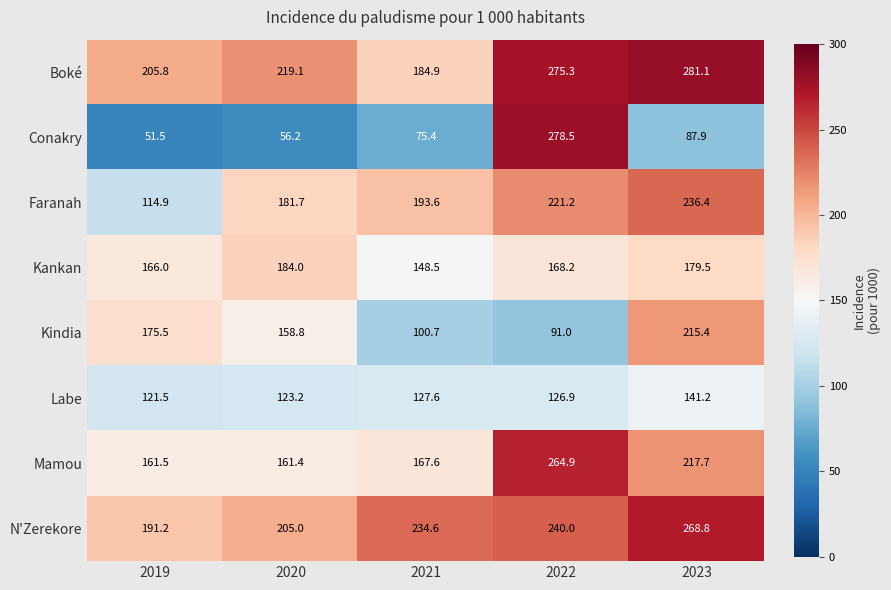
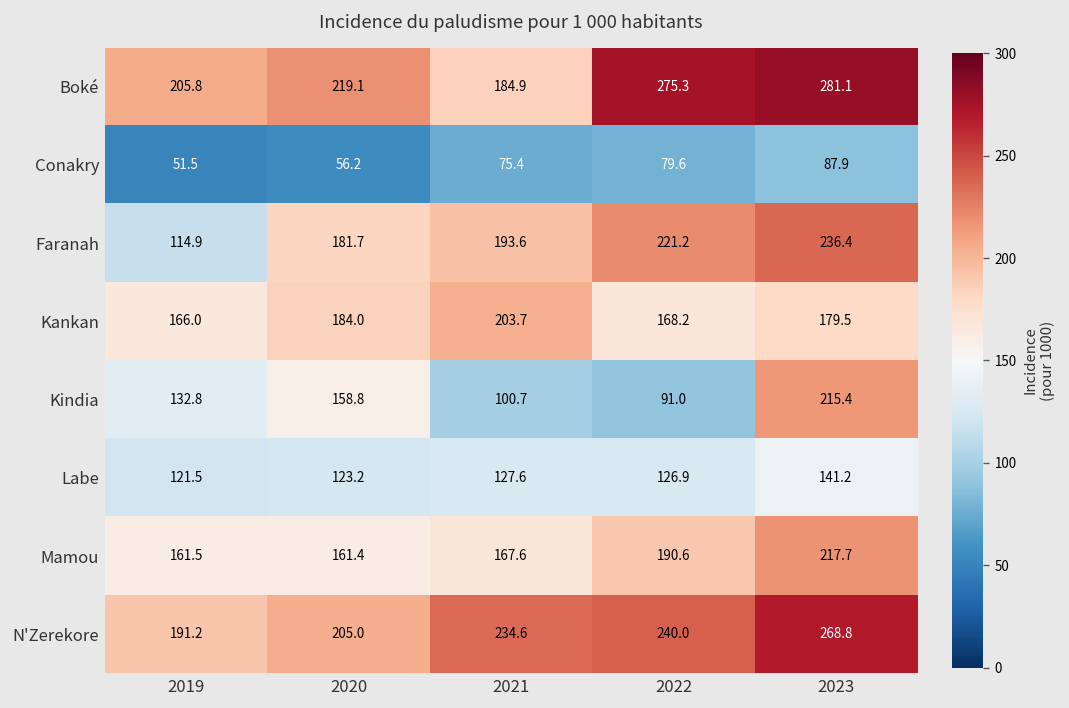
Conakry, 2022: 278.5 -> 79.6
Kankan, 2021: 148.5 -> 203.7
Kindia, 2019: 175.5 -> 132.8
Mamou, 2022: 264.9 -> 190.6
